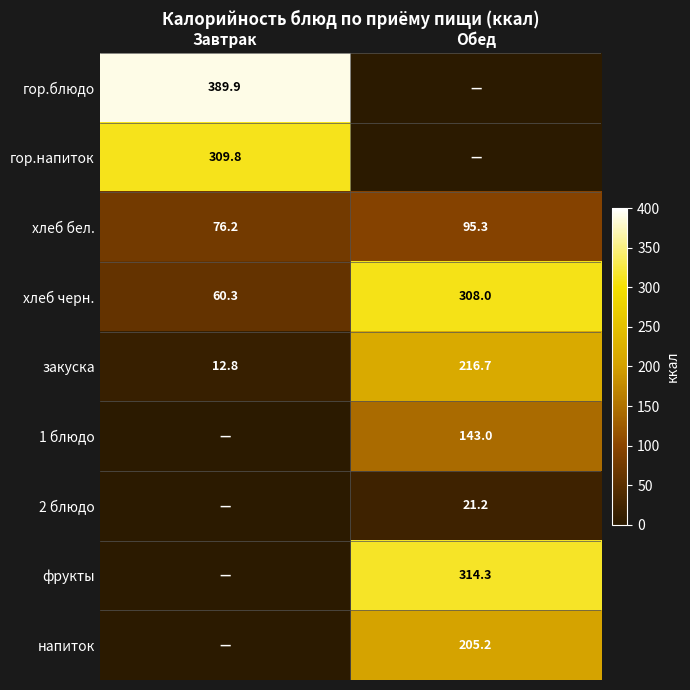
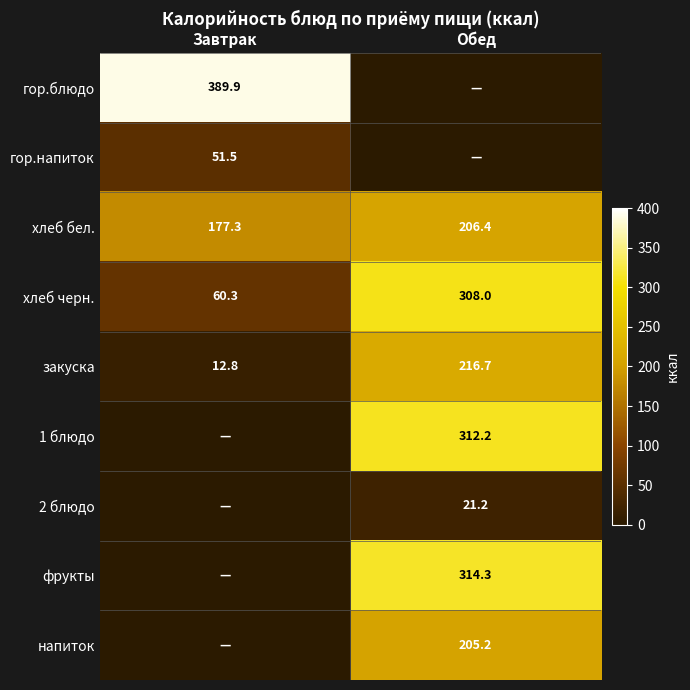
гор.напиток, Завтрак: 309.8 -> 51.5
хлеб бел., Завтрак: 76.2 -> 177.3
хлеб бел., Обед: 95.3 -> 206.4
1 блюдо, Обед: 143.0 -> 312.2
